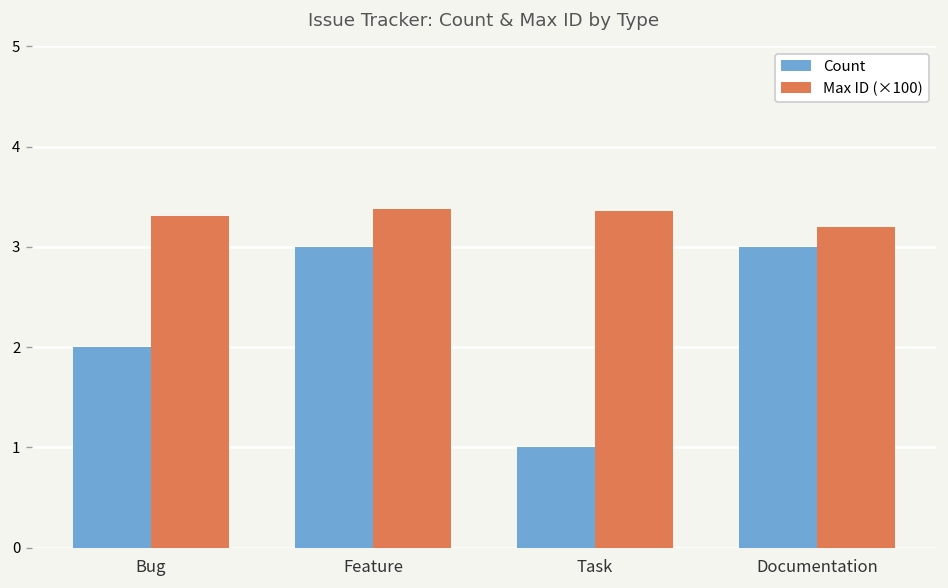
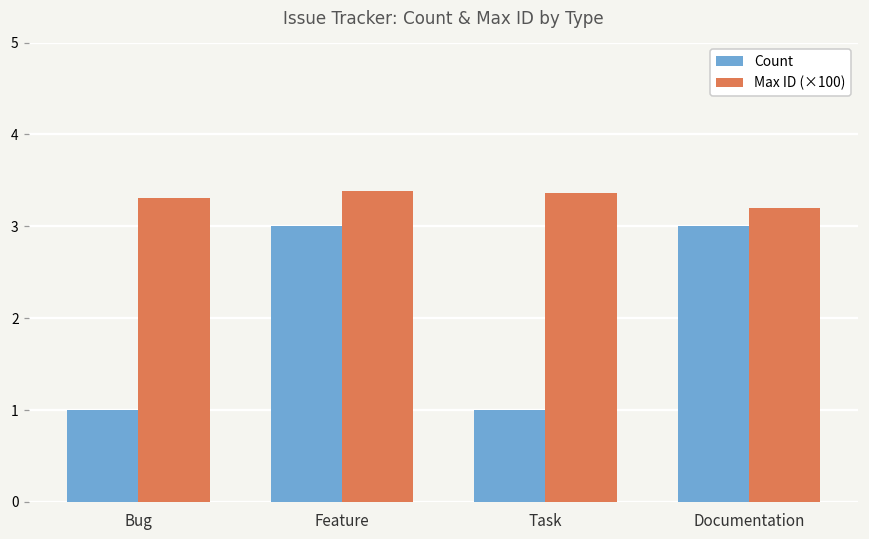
Count, Bug: 2 -> 1
